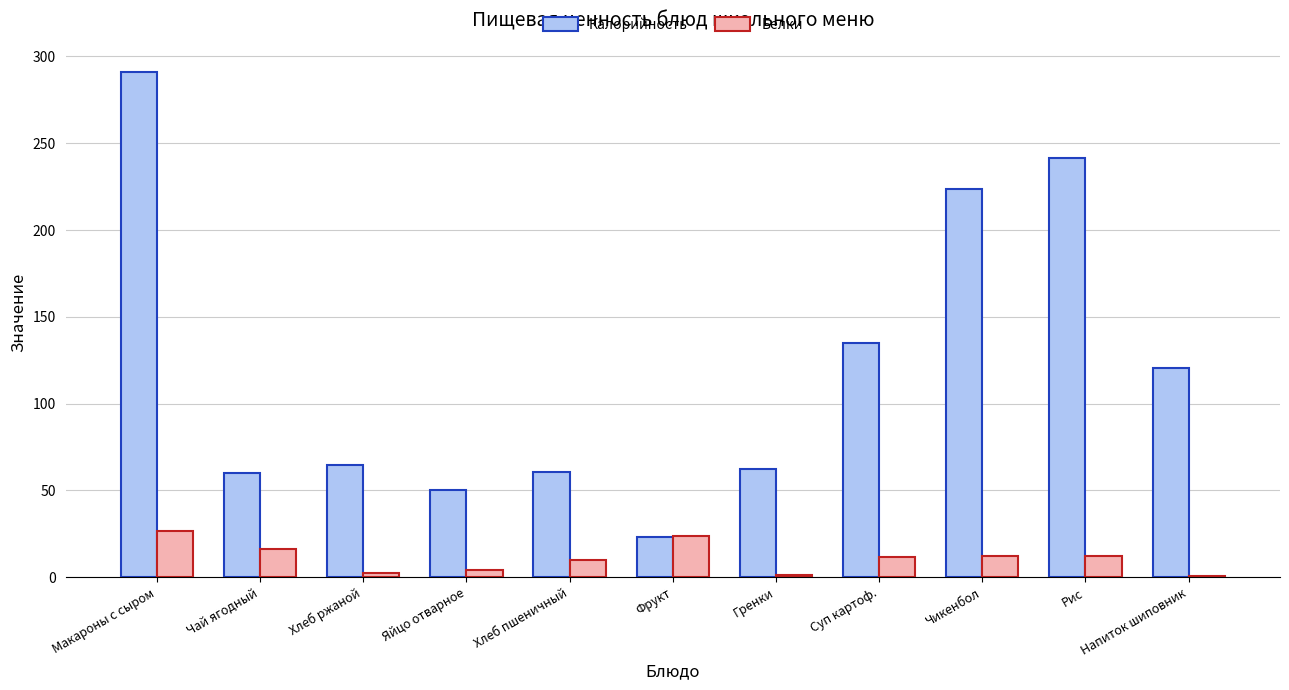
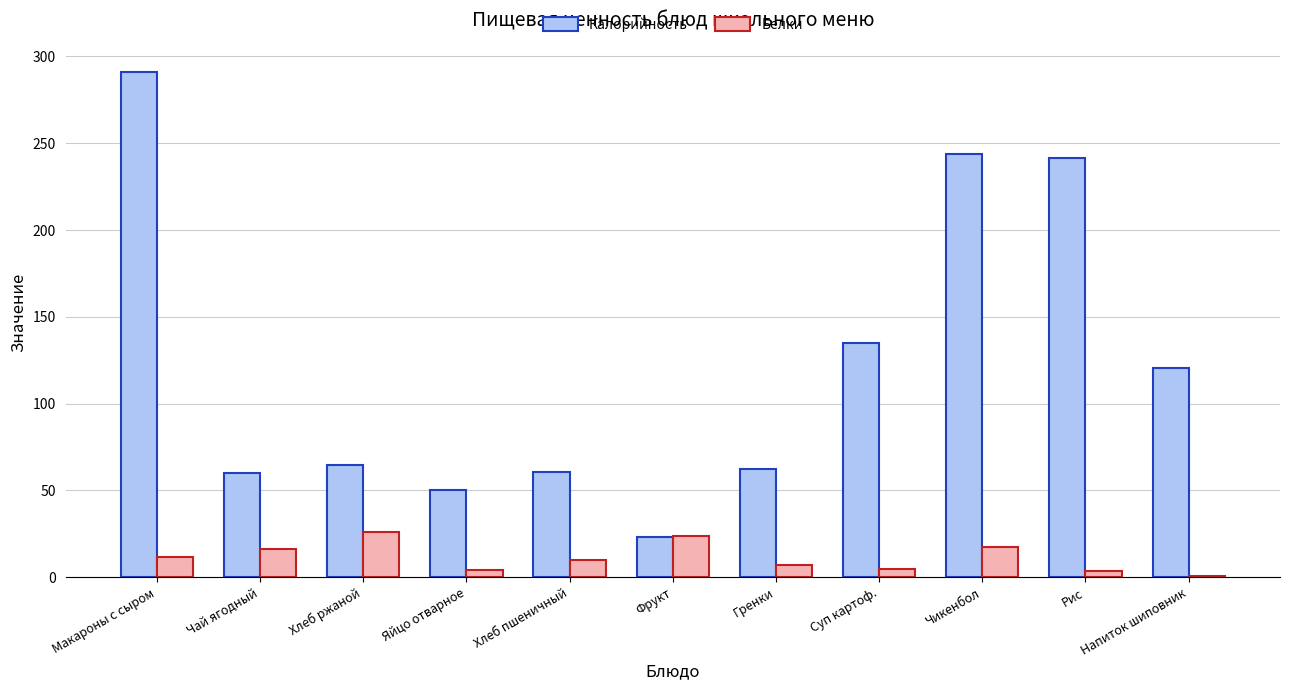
Белки, Макароны с сыром: 27 -> 12
Белки, Хлеб ржаной: 2 -> 26
Белки, Гренки: 1 -> 7
Белки, Суп картоф.: 12 -> 5
Калорийность, Чикенбол: 223 -> 244
Белки, Чикенбол: 12 -> 18
Белки, Рис: 12 -> 3
